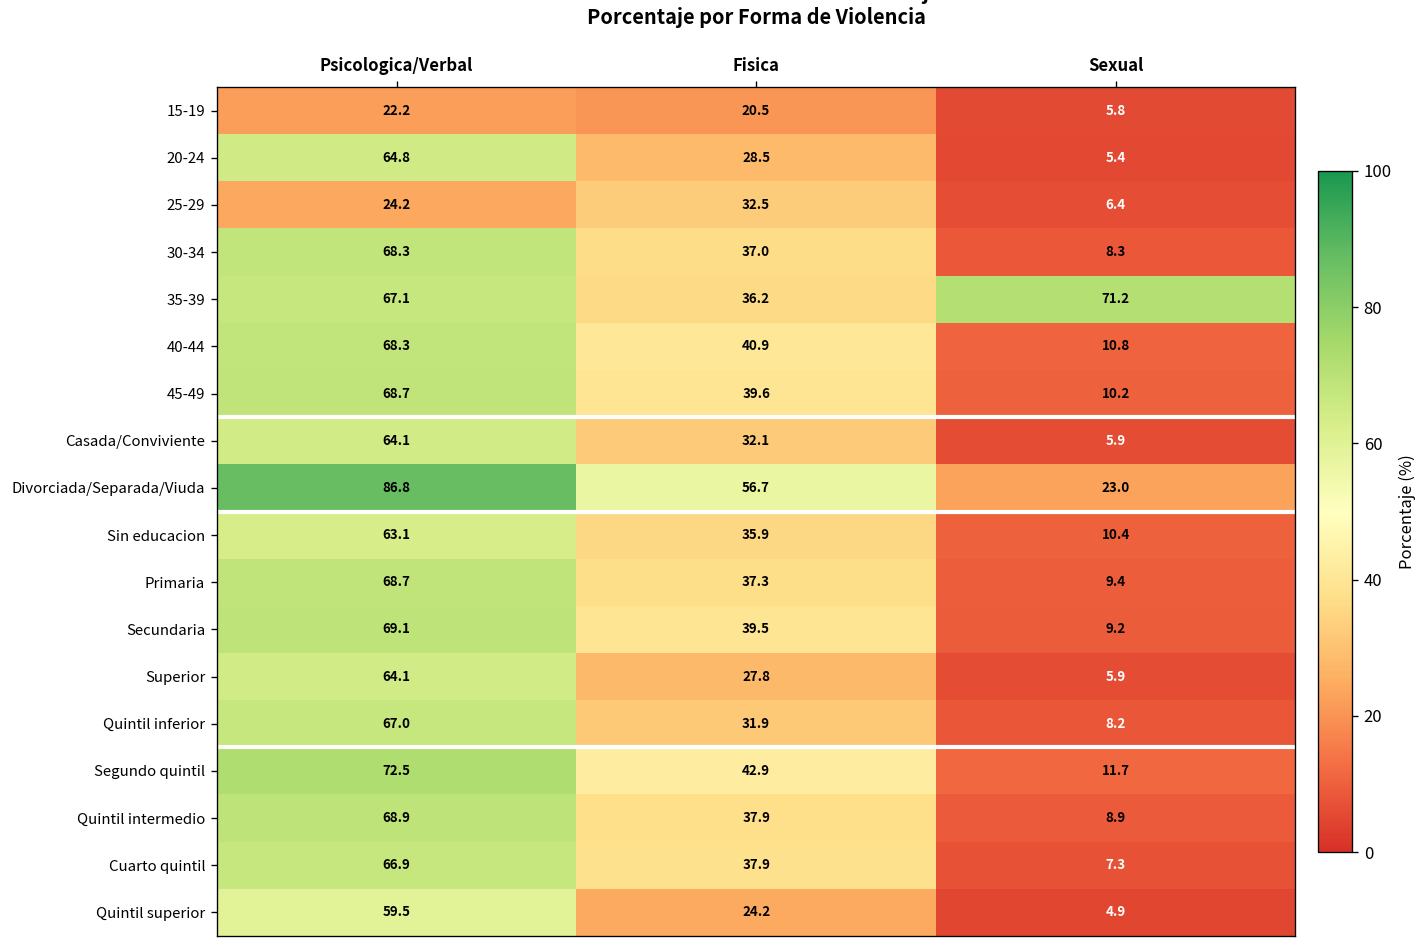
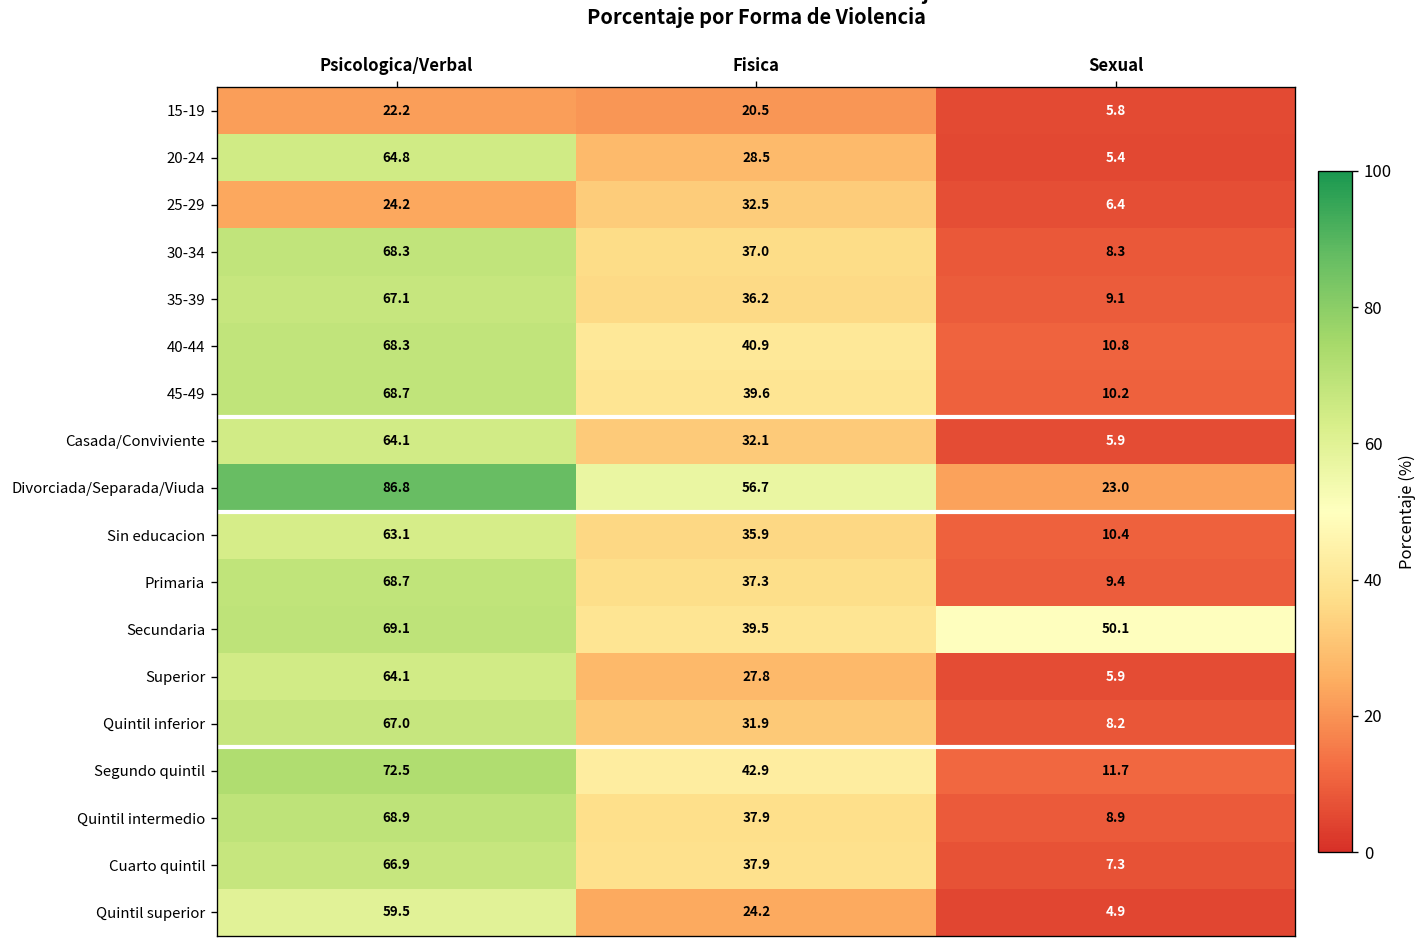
35-39, Sexual: 71.2 -> 9.1
Secundaria, Sexual: 9.2 -> 50.1
